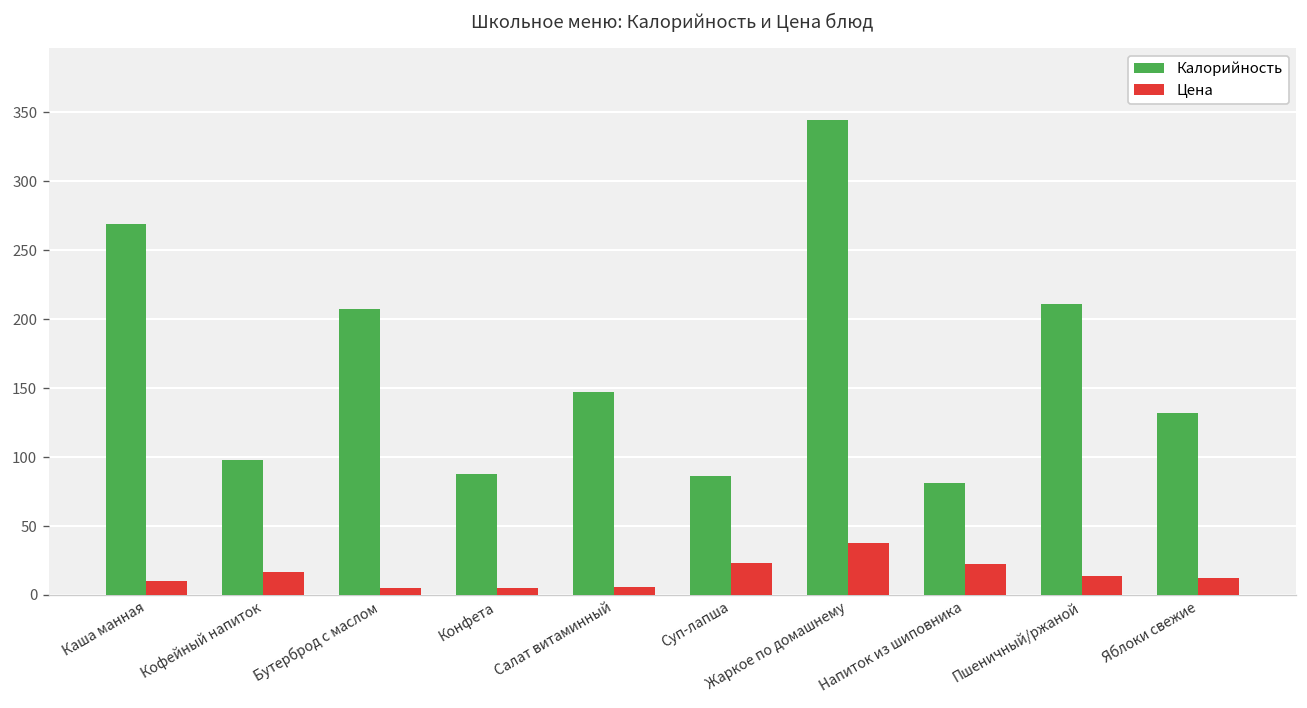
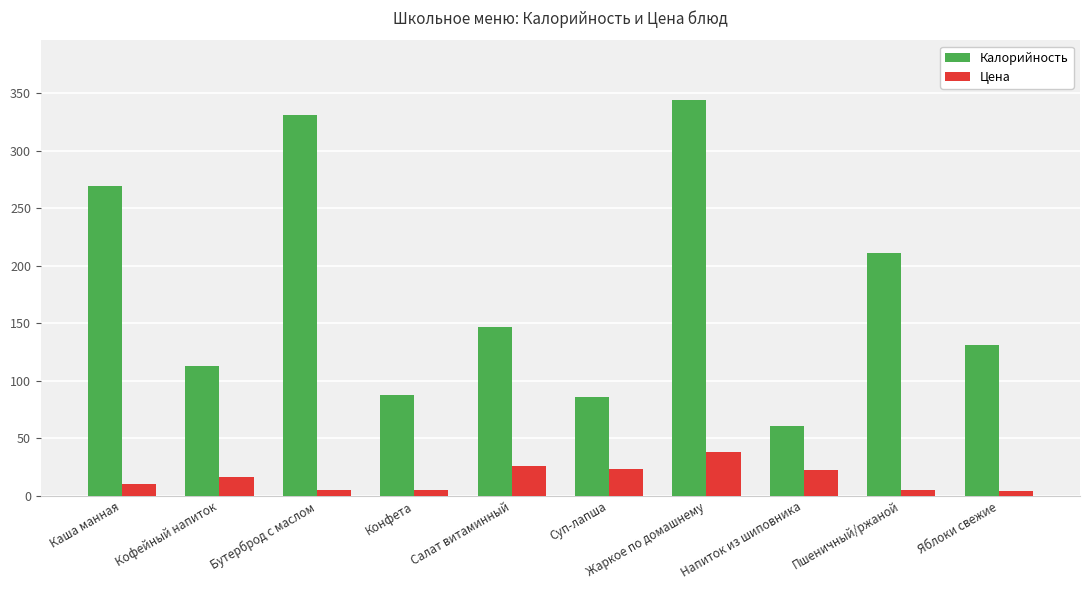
Калорийность, Кофейный напиток: 98 -> 113
Калорийность, Бутерброд с маслом: 207 -> 332
Цена, Салат витаминный: 6 -> 26
Калорийность, Напиток из шиповника: 81 -> 61
Цена, Пшеничный/ржаной: 14 -> 5
Цена, Яблоки свежие: 12 -> 4
